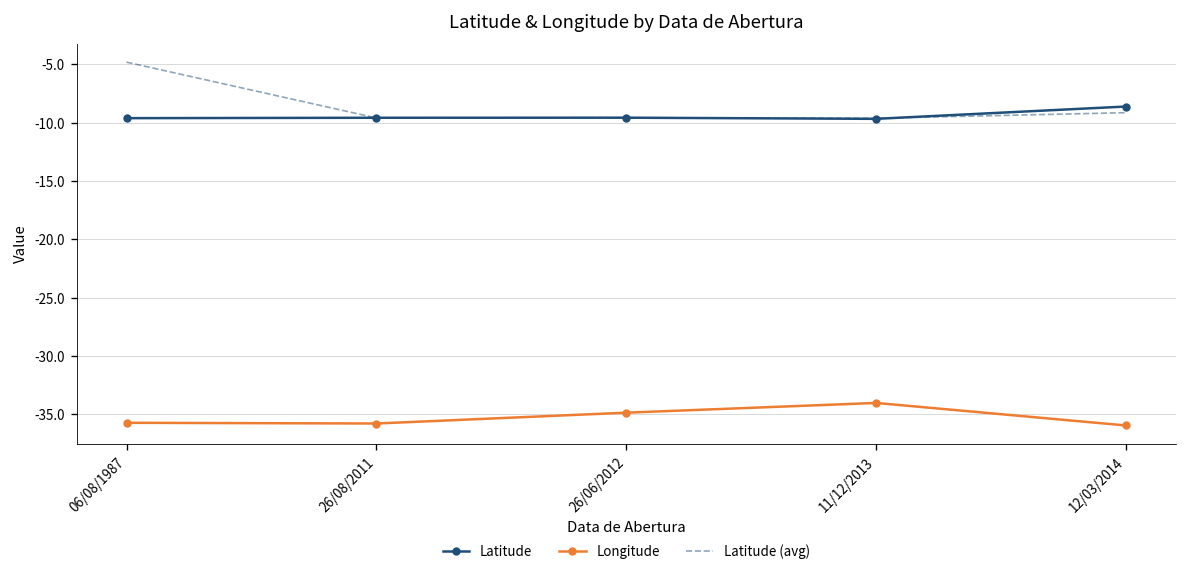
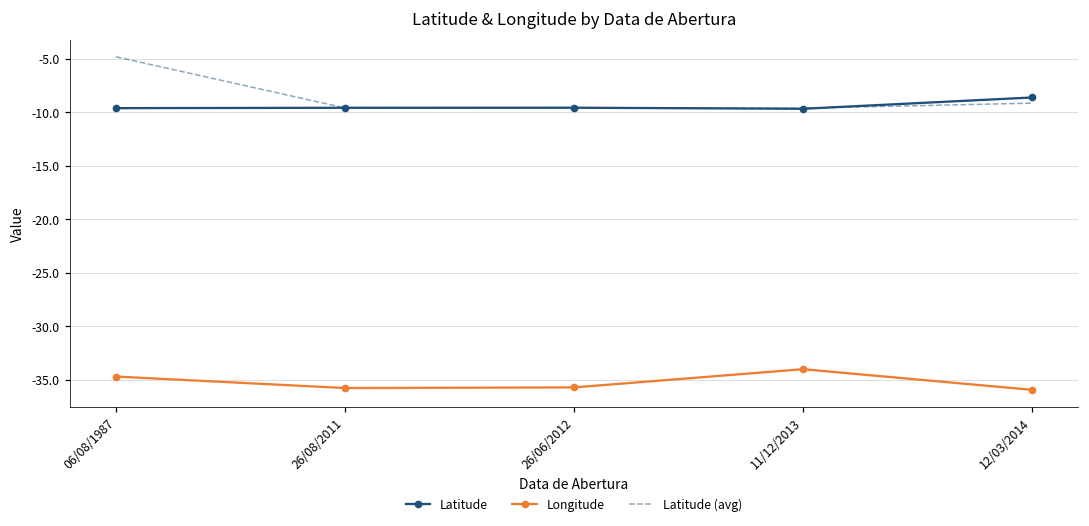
Longitude, 06/08/1987: -36 -> -35
Longitude, 26/06/2012: -35 -> -36
